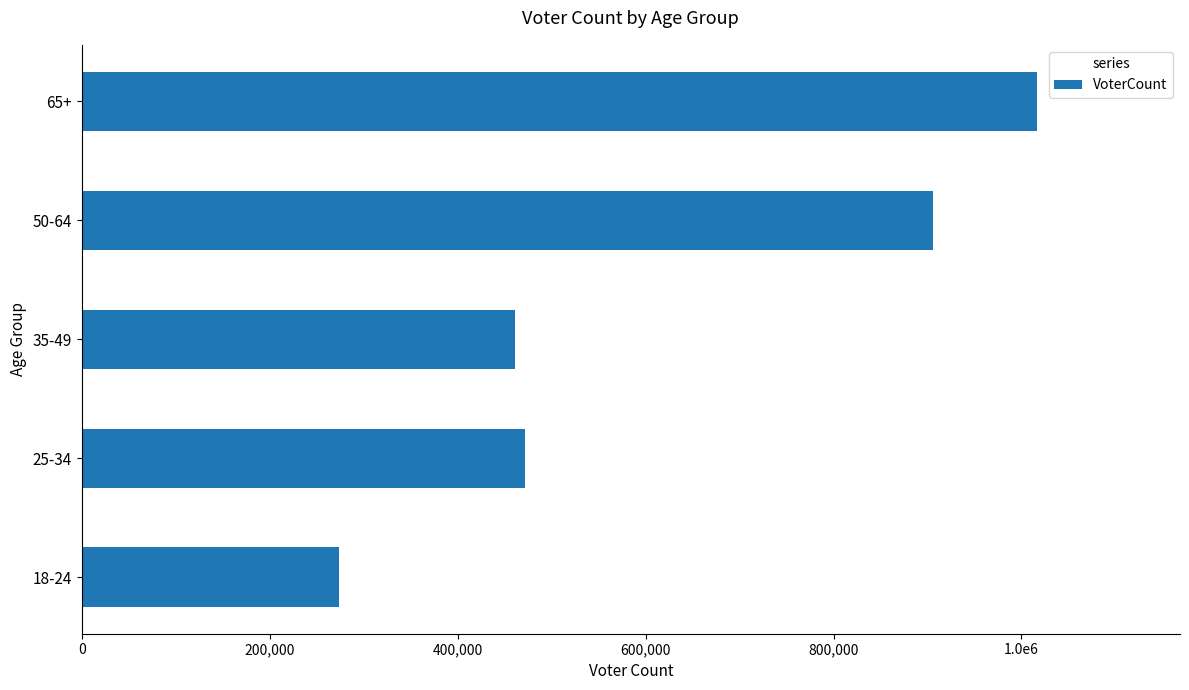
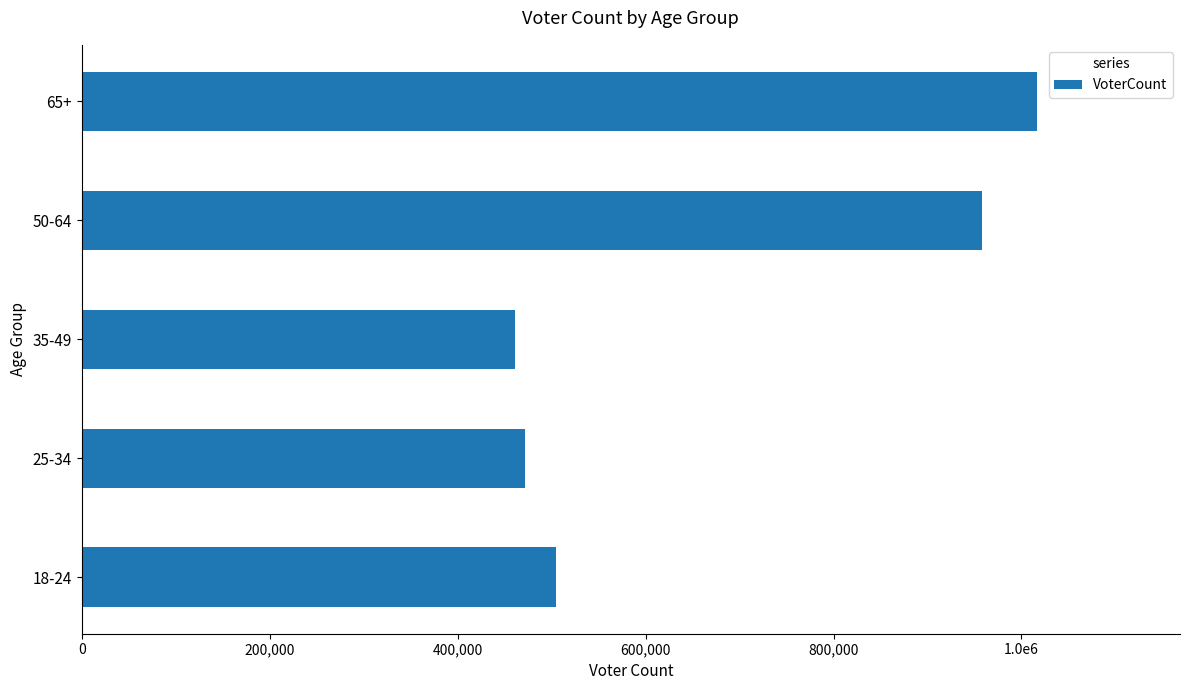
50-64: 910,000 -> 960,000
18-24: 270,000 -> 510,000
